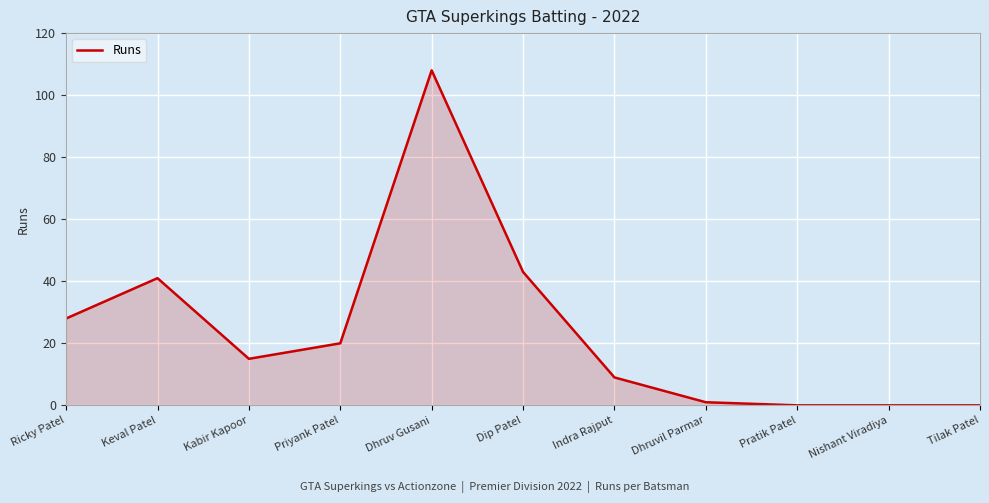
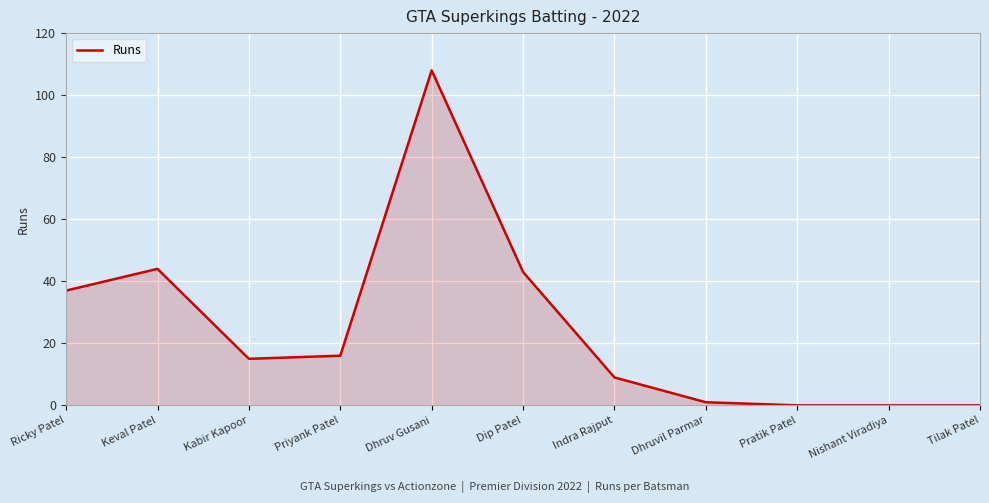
Ricky Patel: 28 -> 37
Keval Patel: 41 -> 44
Priyank Patel: 20 -> 16
